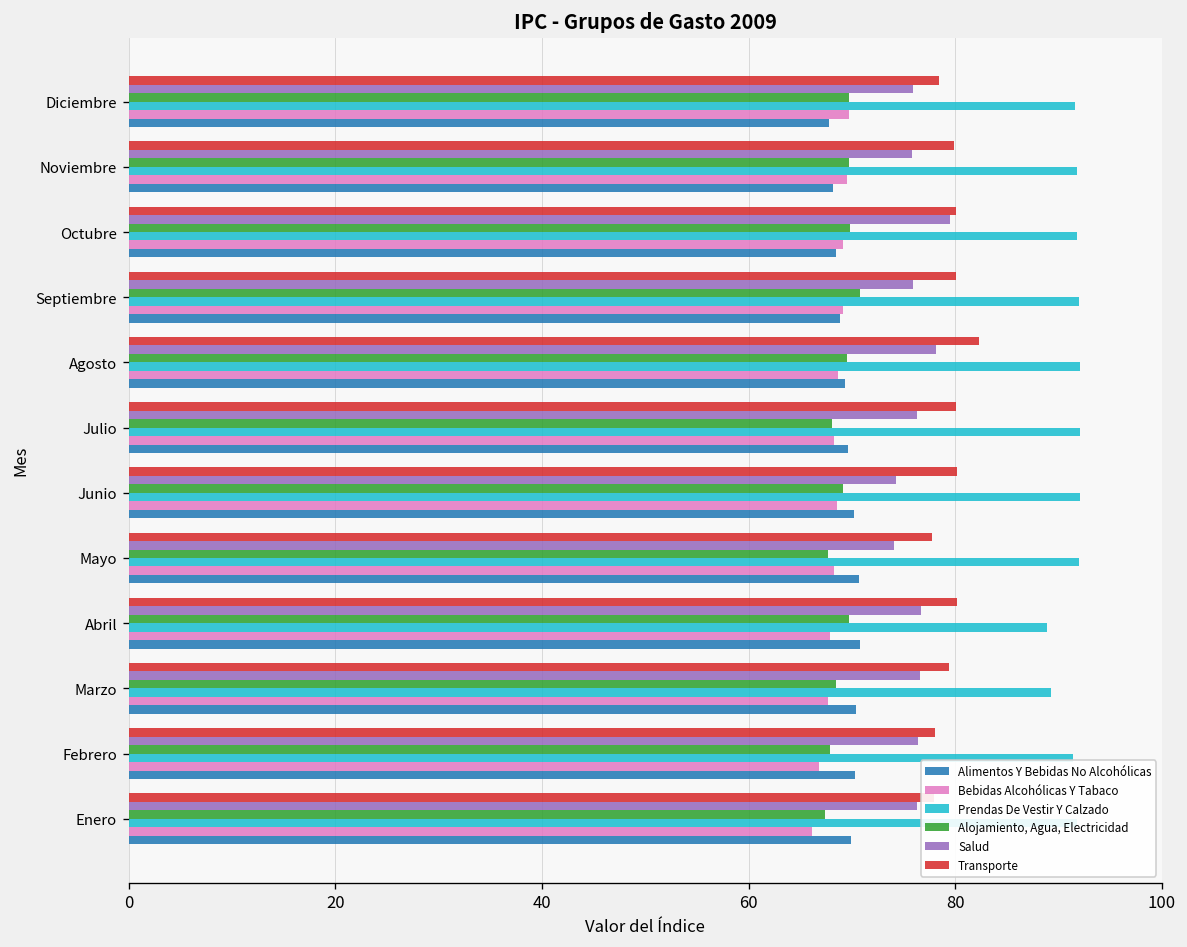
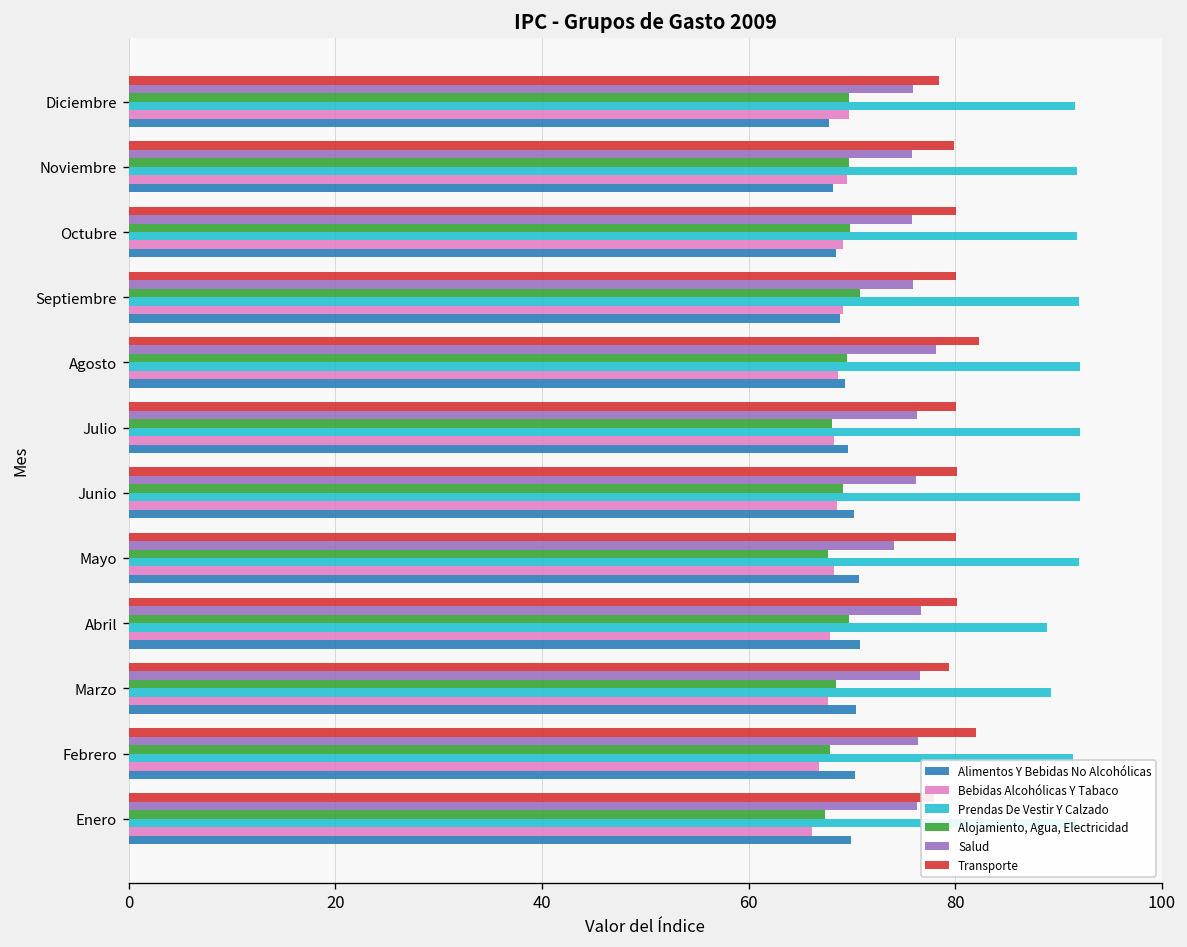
Salud, Octubre: 79 -> 76
Salud, Junio: 74 -> 76
Transporte, Mayo: 78 -> 80
Transporte, Febrero: 78 -> 82
